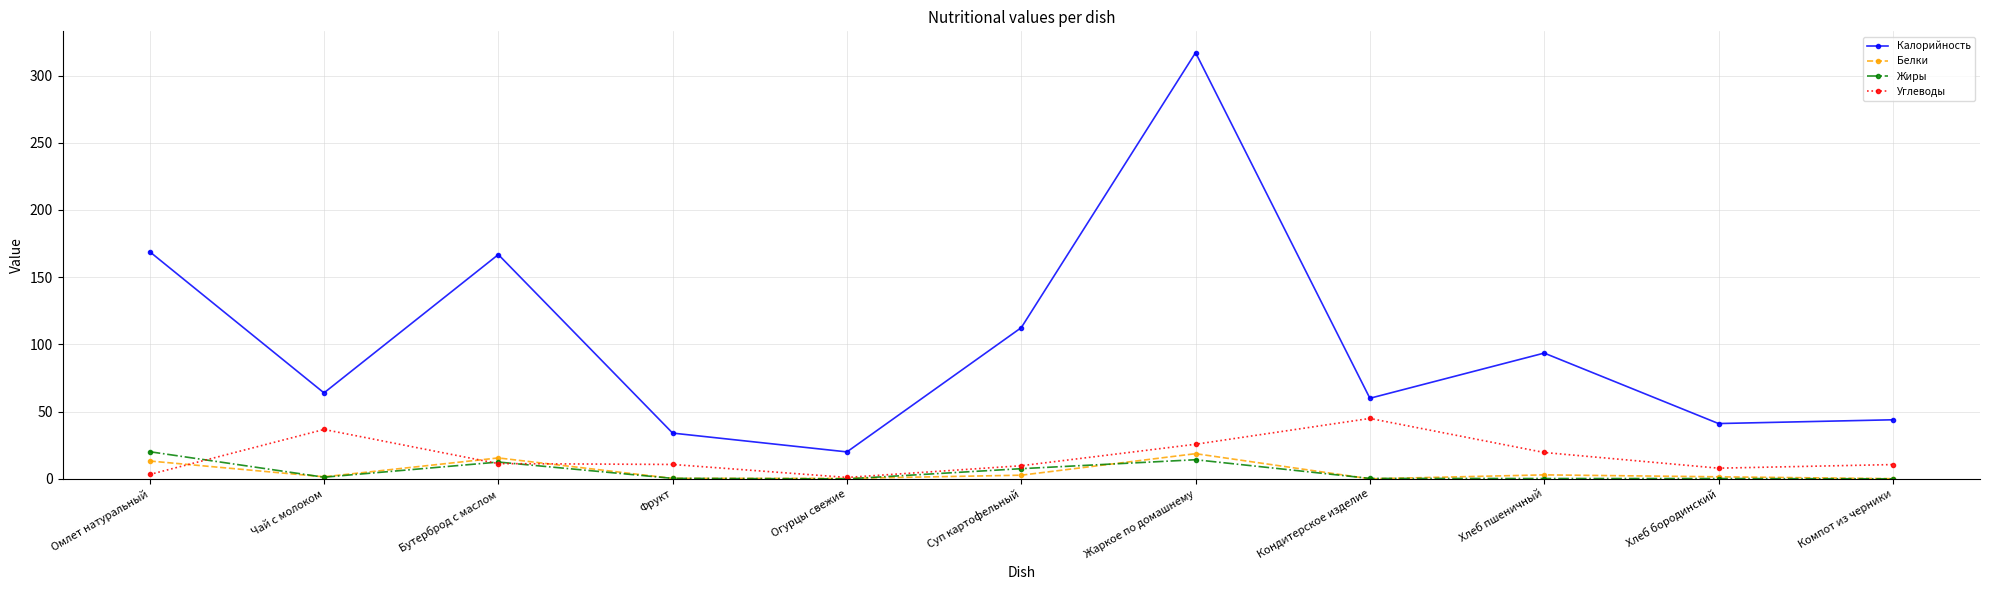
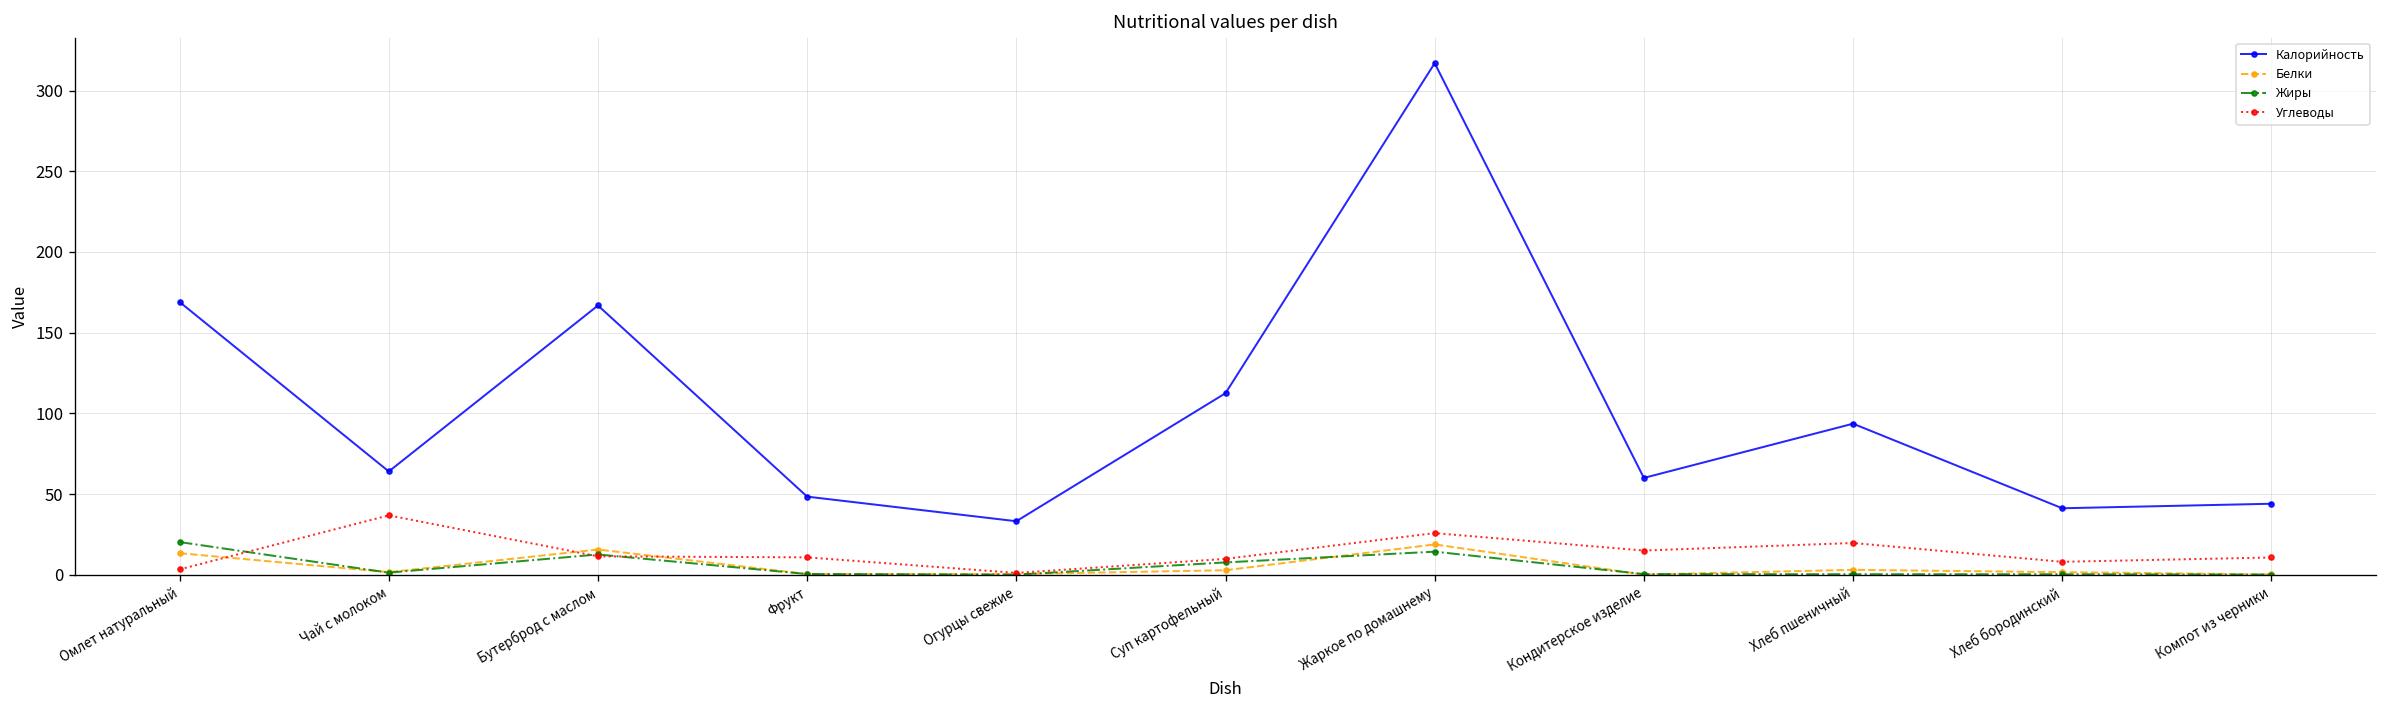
Калорийность, Фрукт: 34 -> 48
Калорийность, Огурцы свежие: 20 -> 33
Углеводы, Кондитерское изделие: 45 -> 15
